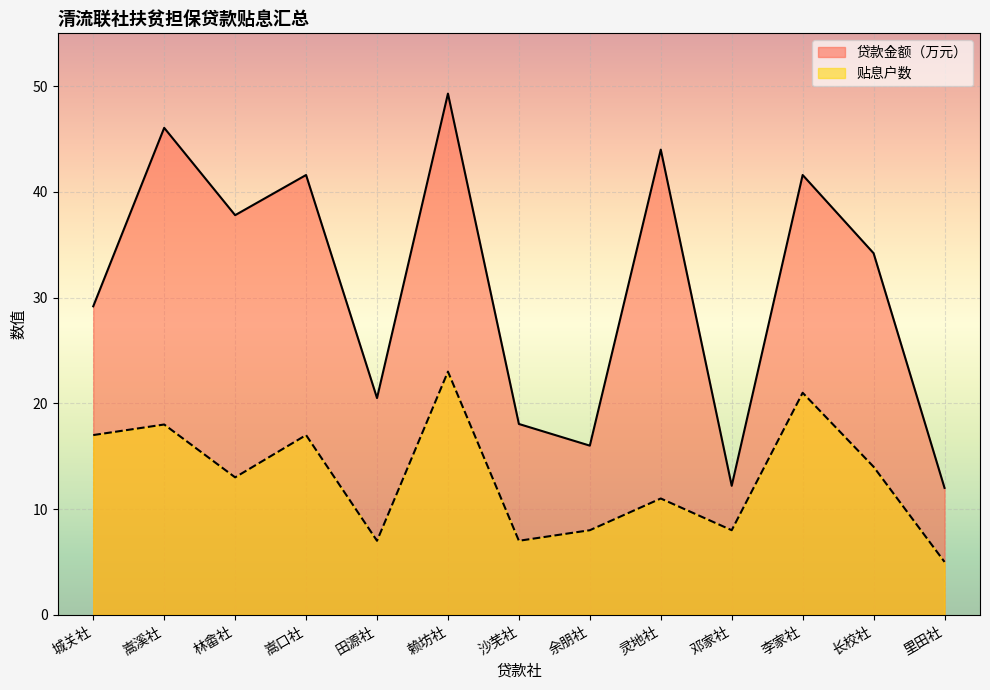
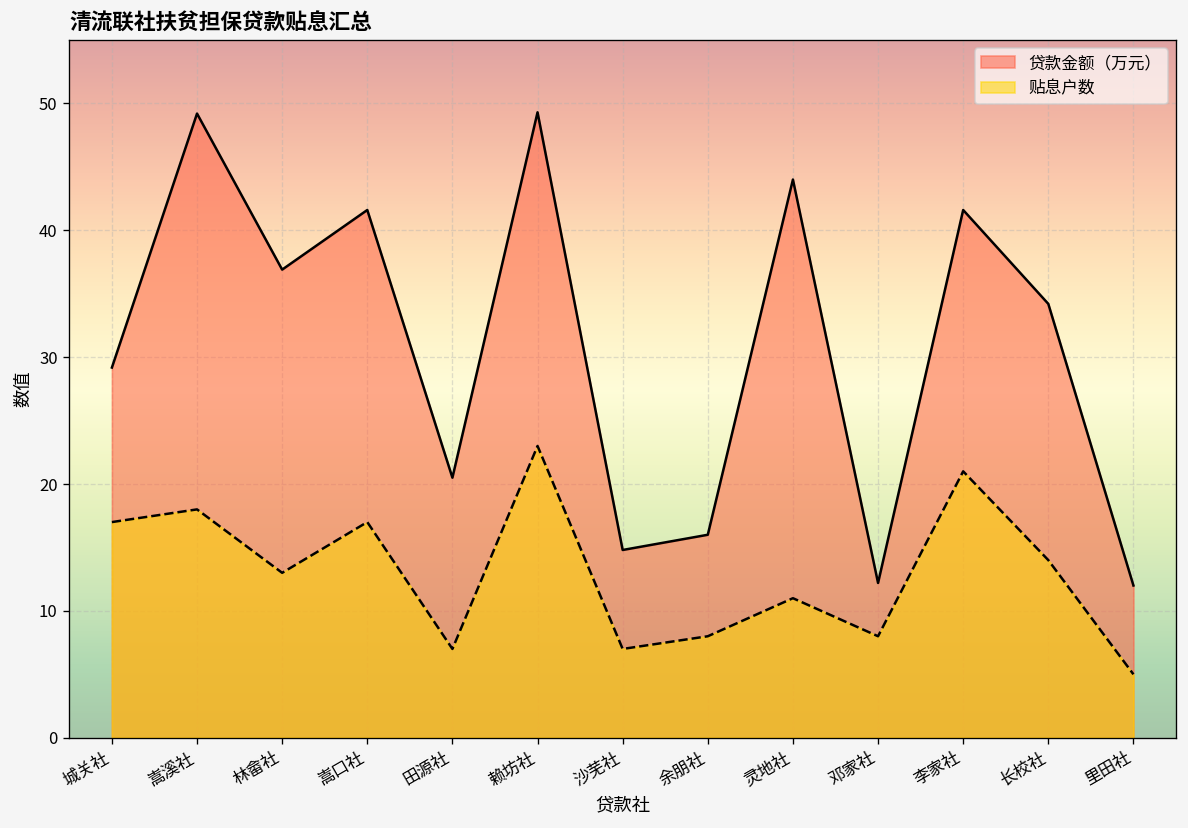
贷款金额（万元）, 嵩溪社: 46.1 -> 49.2
贷款金额（万元）, 林畲社: 37.8 -> 36.9
贷款金额（万元）, 沙芜社: 18.1 -> 14.8
